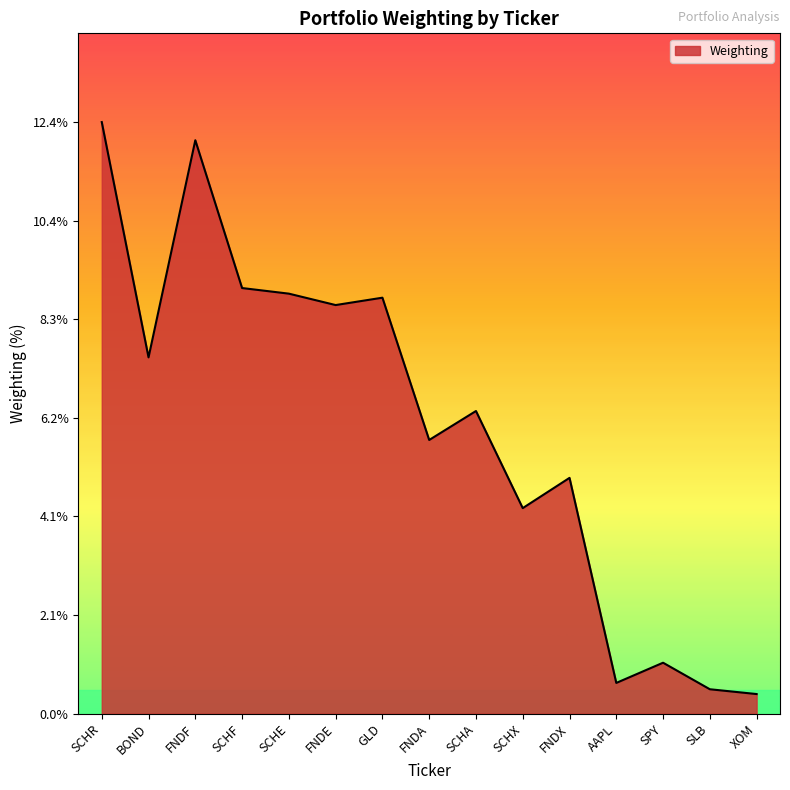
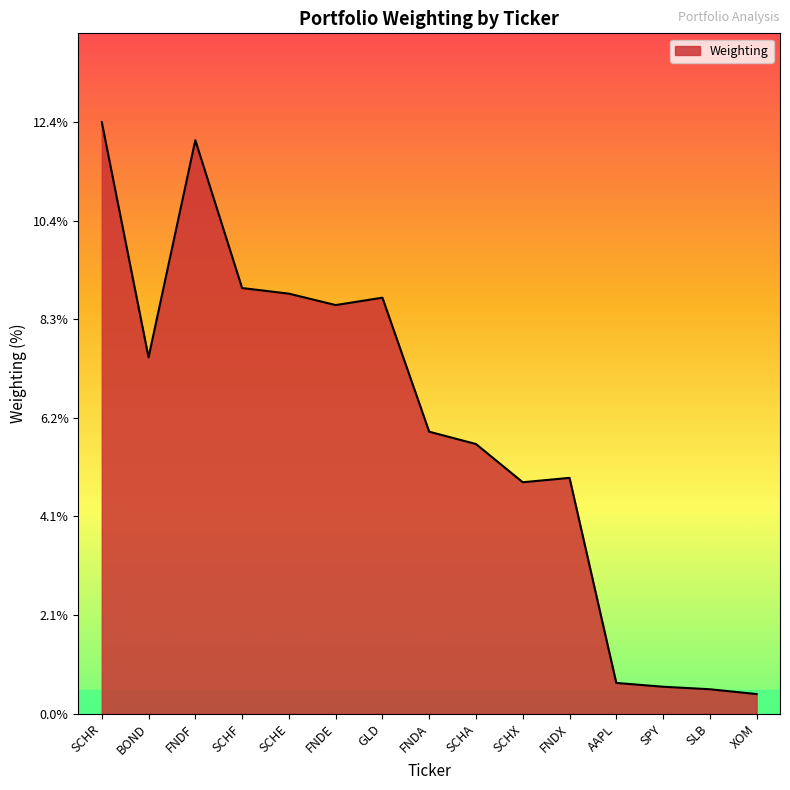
FNDA: 5.8% -> 5.9%
SCHA: 6.4% -> 5.7%
SCHX: 4.3% -> 4.9%
SPY: 1.1% -> 0.6%
